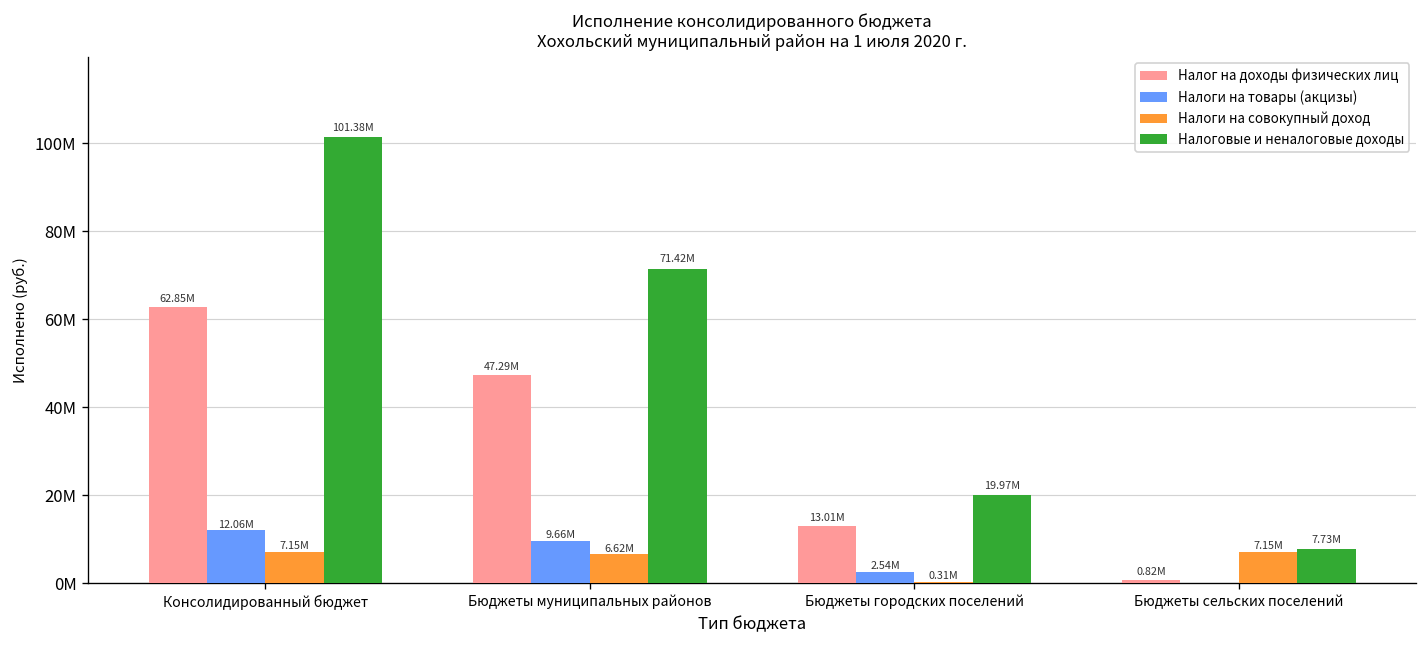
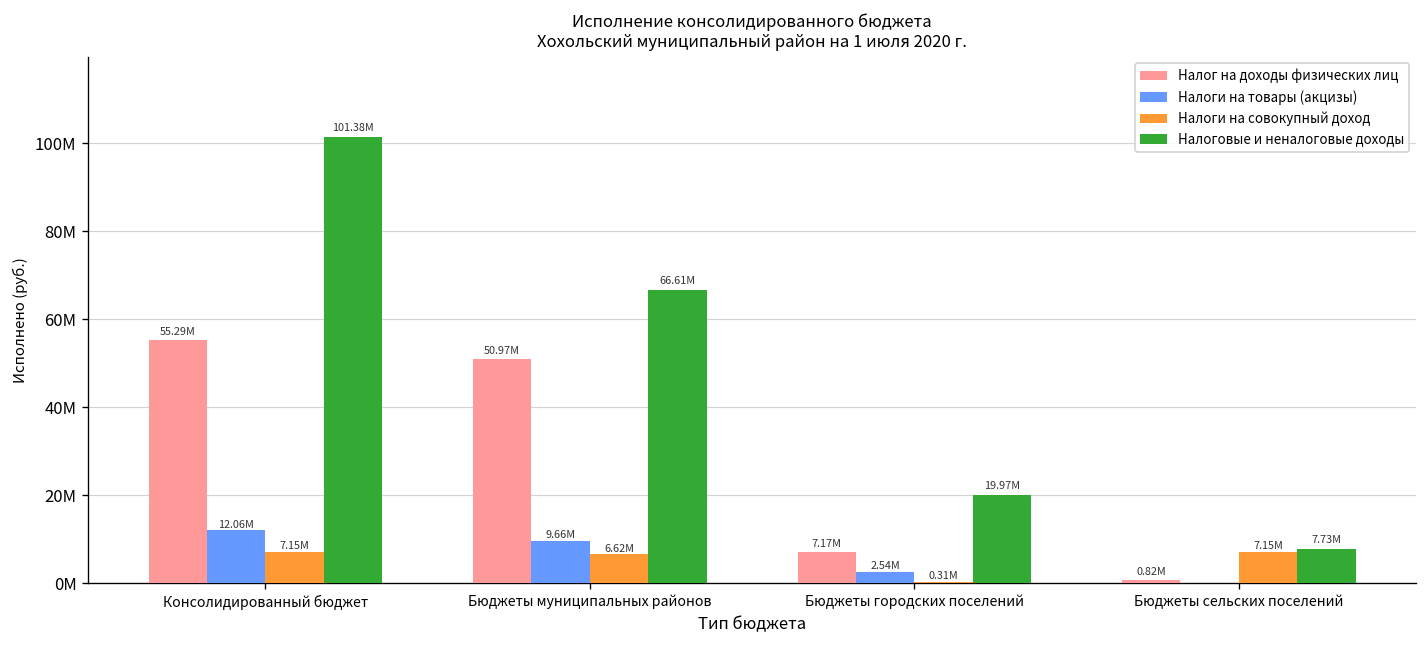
Налог на доходы физических лиц, Консолидированный бюджет: 62.85M -> 55.29M
Налог на доходы физических лиц, Бюджеты муниципальных районов: 47.29M -> 50.97M
Налоговые и неналоговые доходы, Бюджеты муниципальных районов: 71.42M -> 66.61M
Налог на доходы физических лиц, Бюджеты городских поселений: 13.01M -> 7.17M
